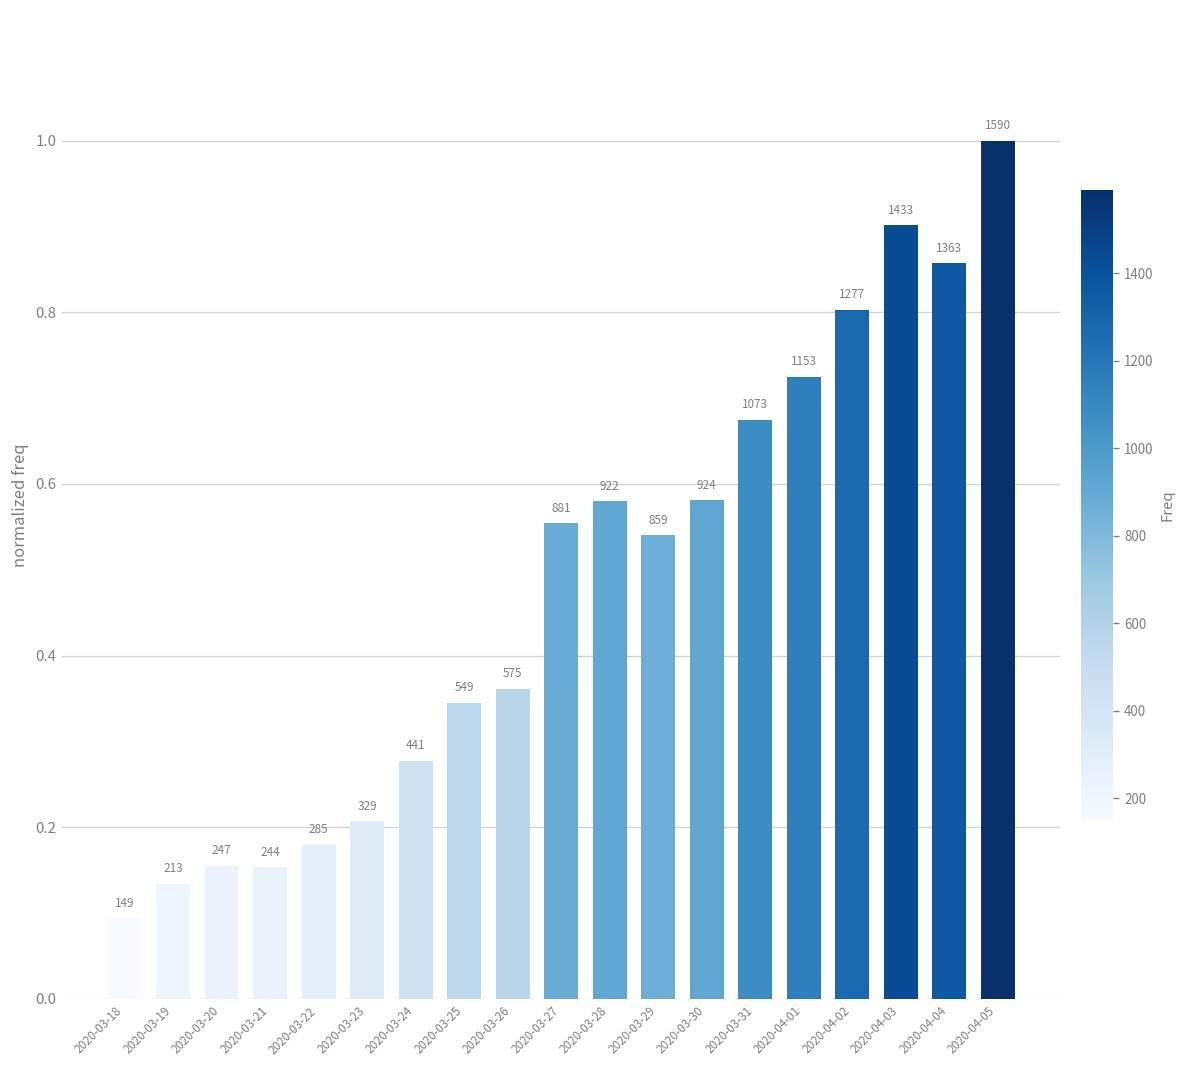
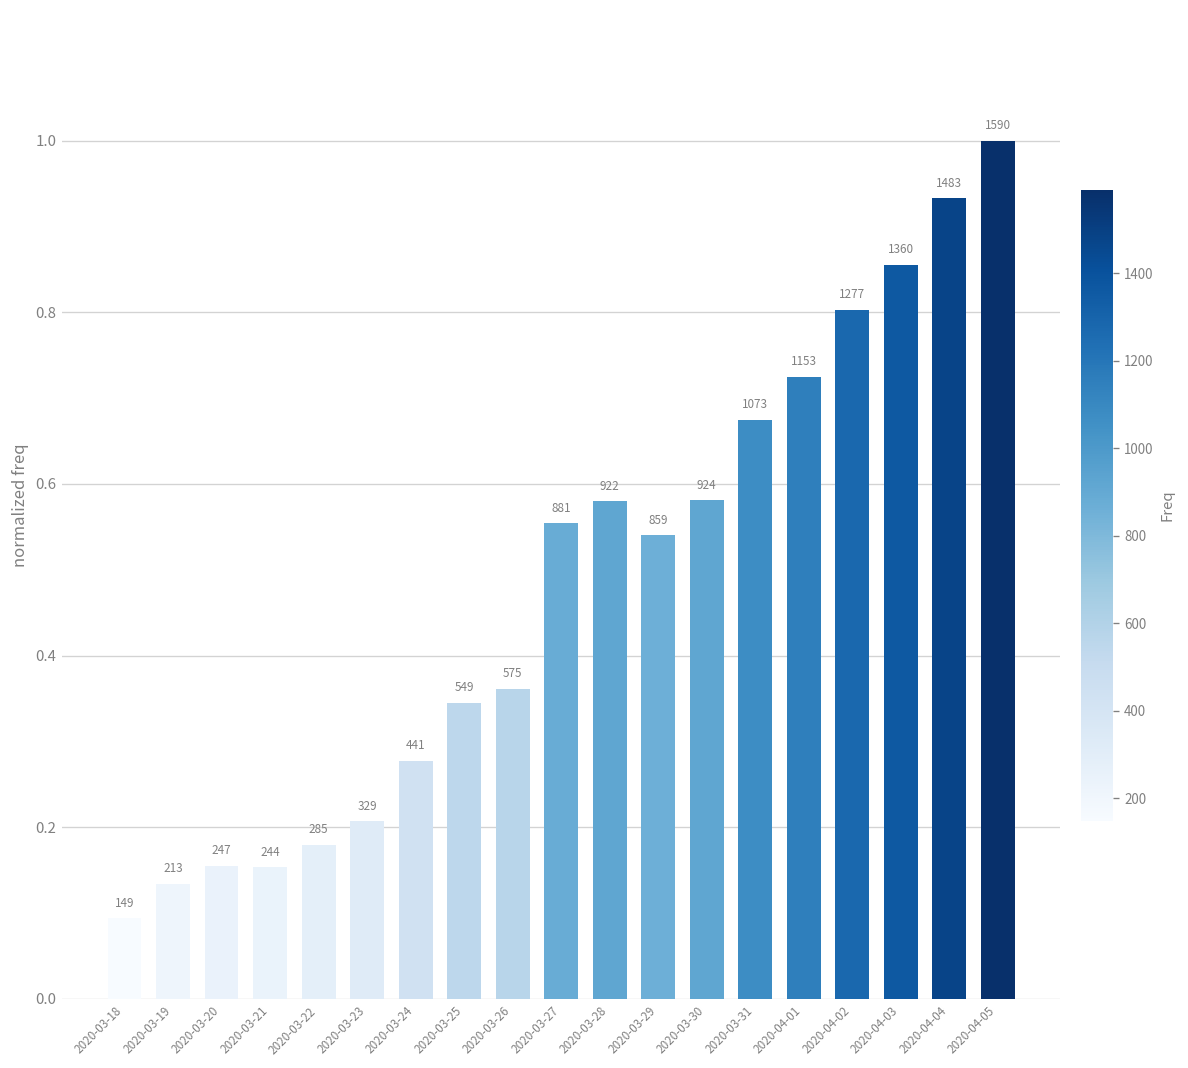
2020-04-03: 1433 -> 1360
2020-04-04: 1363 -> 1483
